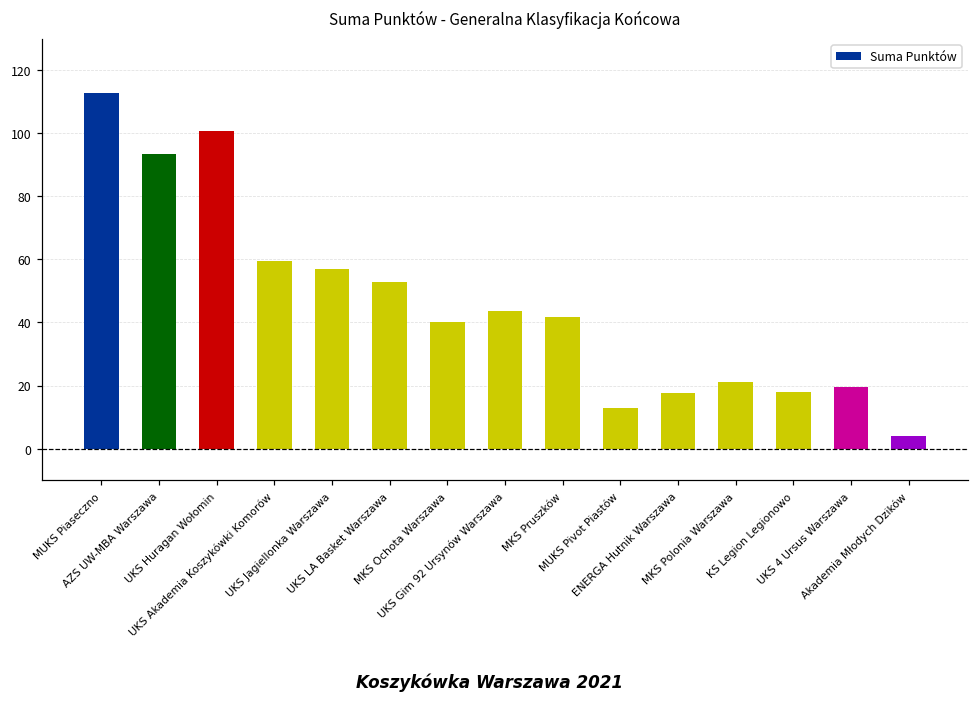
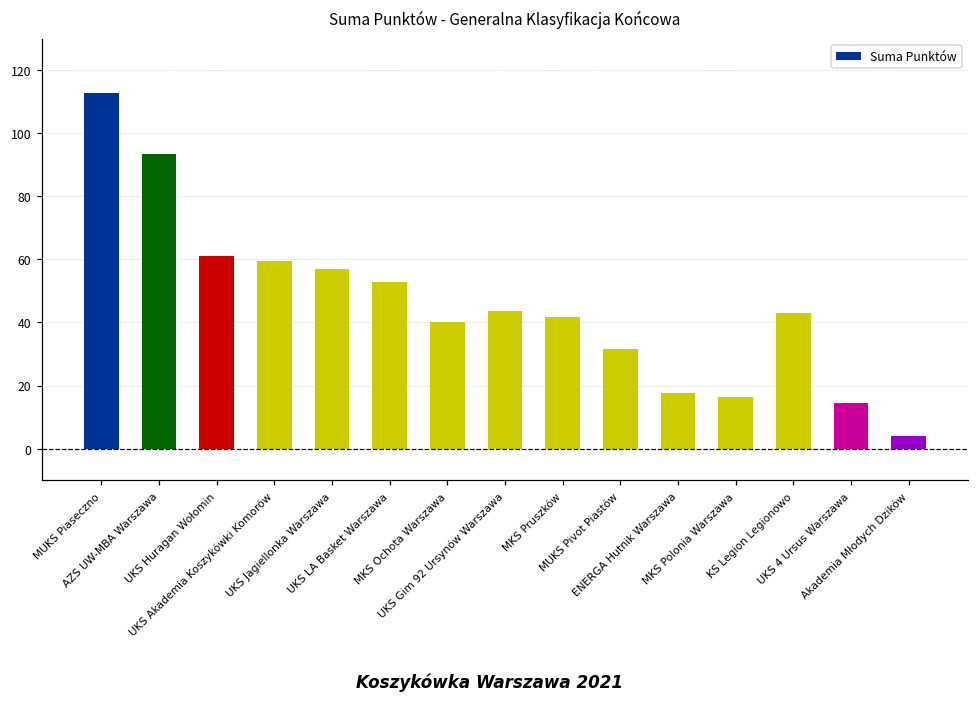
UKS Huragan Wołomin: 101 -> 61
MUKS Pivot Piastów: 13 -> 31
MKS Polonia Warszawa: 21 -> 16
KS Legion Legionowo: 18 -> 43
UKS 4 Ursus Warszawa: 20 -> 15
